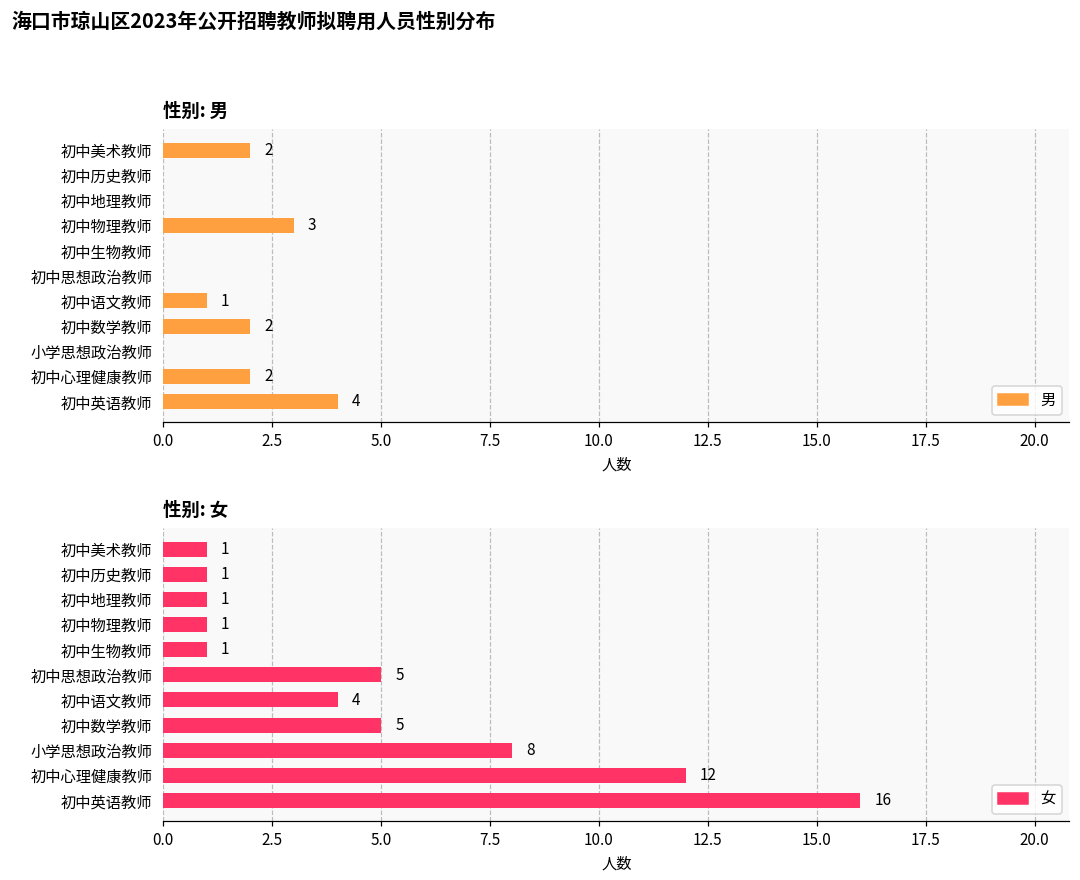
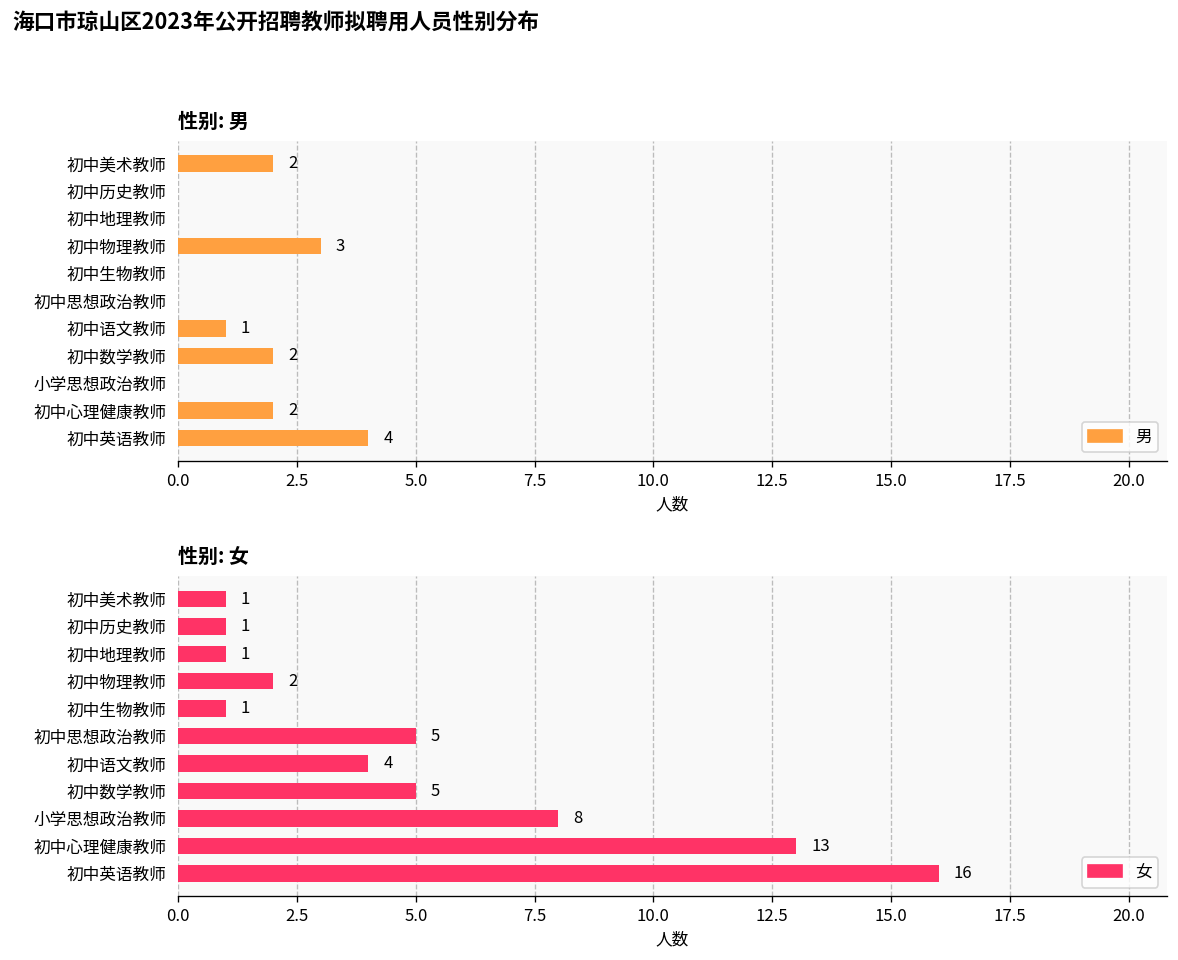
性别: 女, 初中物理教师: 1 -> 2
性别: 女, 初中心理健康教师: 12 -> 13
